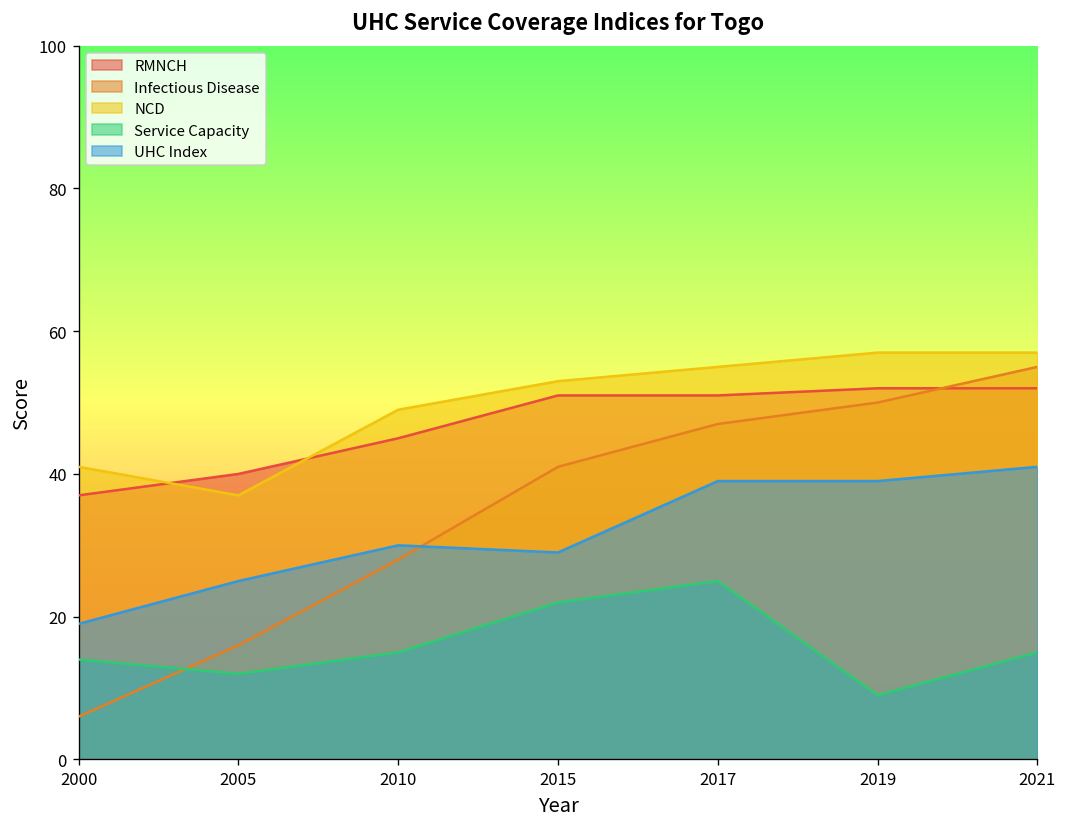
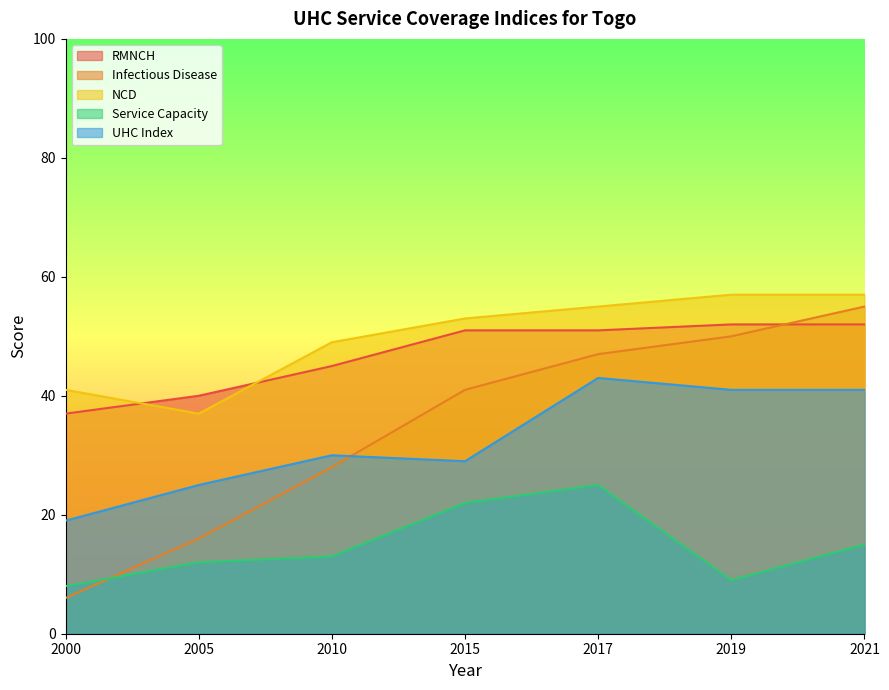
Service Capacity, 2000: 14 -> 8
Service Capacity, 2010: 15 -> 13
UHC Index, 2017: 39 -> 43
UHC Index, 2019: 39 -> 41
